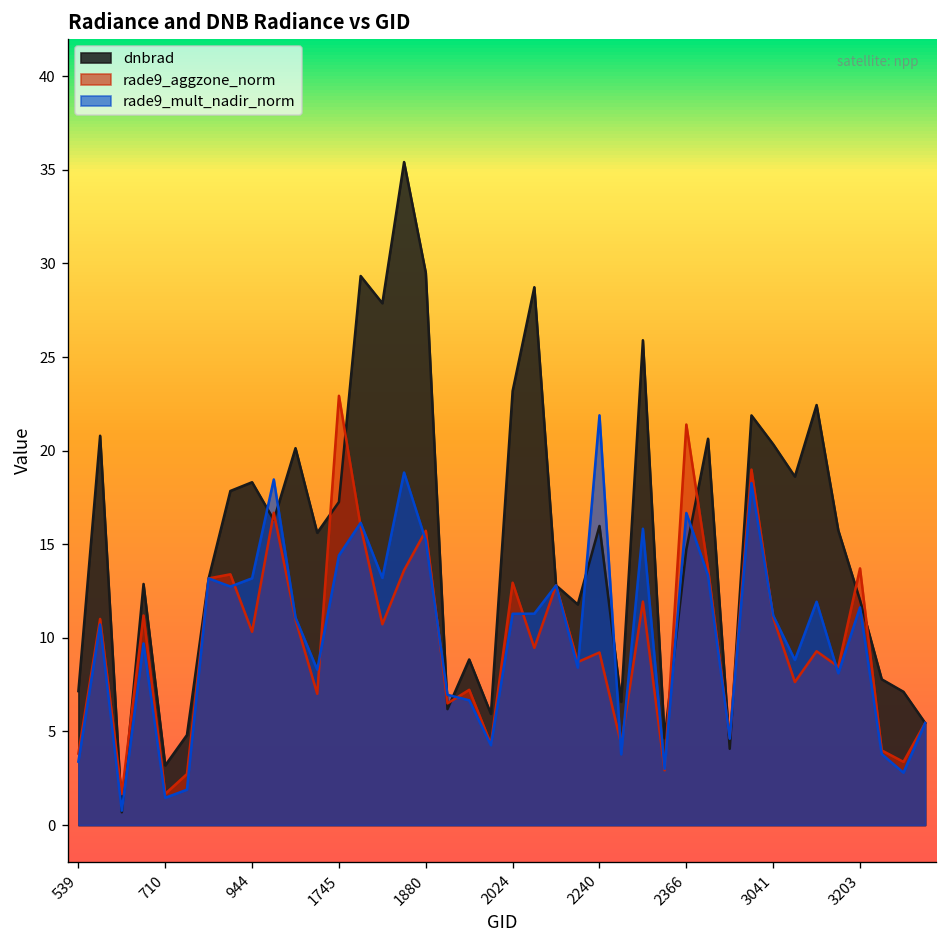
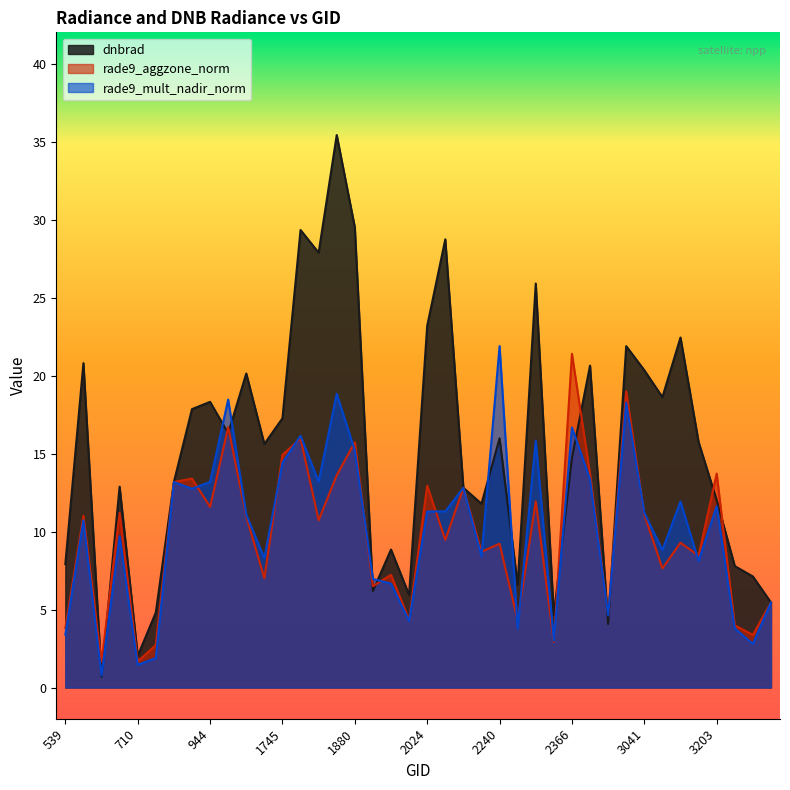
dnbrad, 539: 7.2 -> 7.9
dnbrad, 710: 3.2 -> 2.0
rade9_aggzone_norm, 944: 10.3 -> 11.6
rade9_aggzone_norm, 1745: 22.9 -> 14.9
